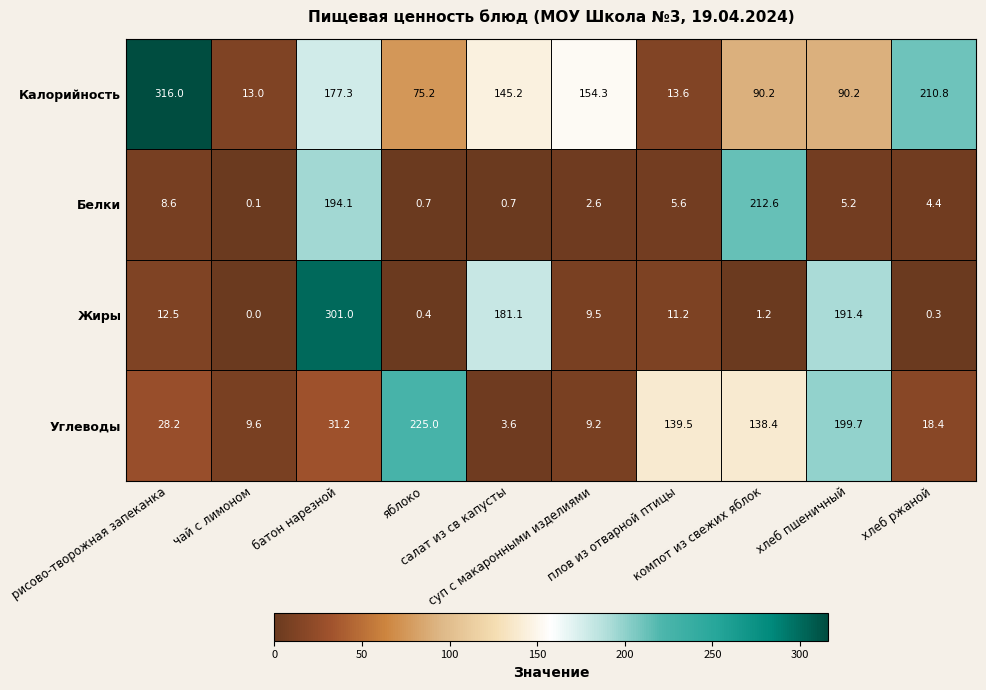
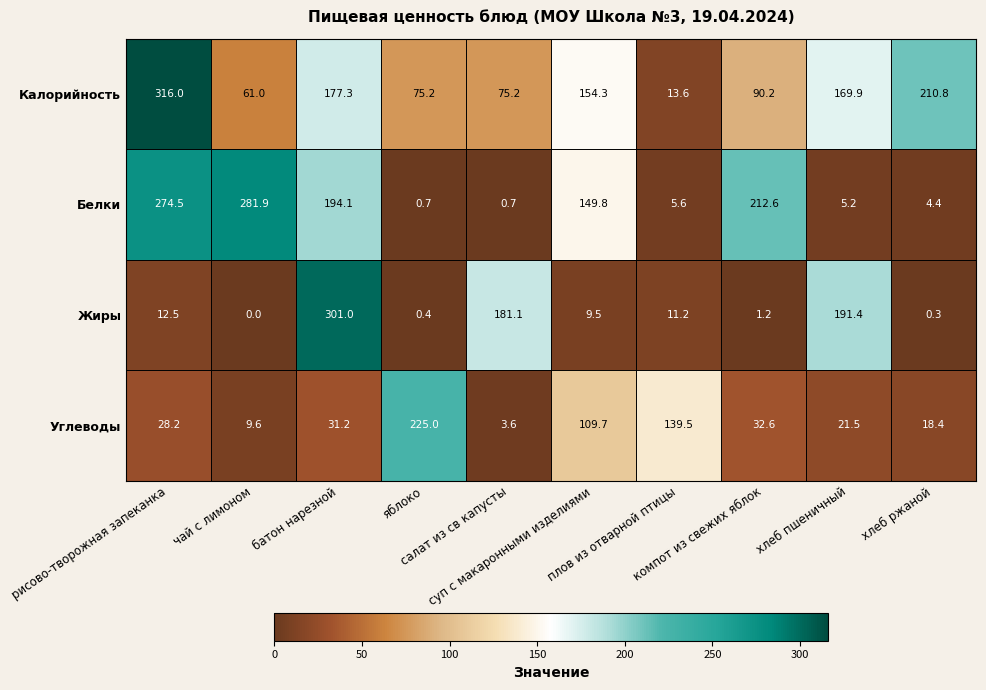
Калорийность, чай с лимоном: 13.0 -> 61.0
Калорийность, салат из св капусты: 145.2 -> 75.2
Калорийность, хлеб пшеничный: 90.2 -> 169.9
Белки, рисово-творожная запеканка: 8.6 -> 274.5
Белки, чай с лимоном: 0.1 -> 281.9
Белки, суп с макаронными изделиями: 2.6 -> 149.8
Углеводы, суп с макаронными изделиями: 9.2 -> 109.7
Углеводы, компот из свежих яблок: 138.4 -> 32.6
Углеводы, хлеб пшеничный: 199.7 -> 21.5
